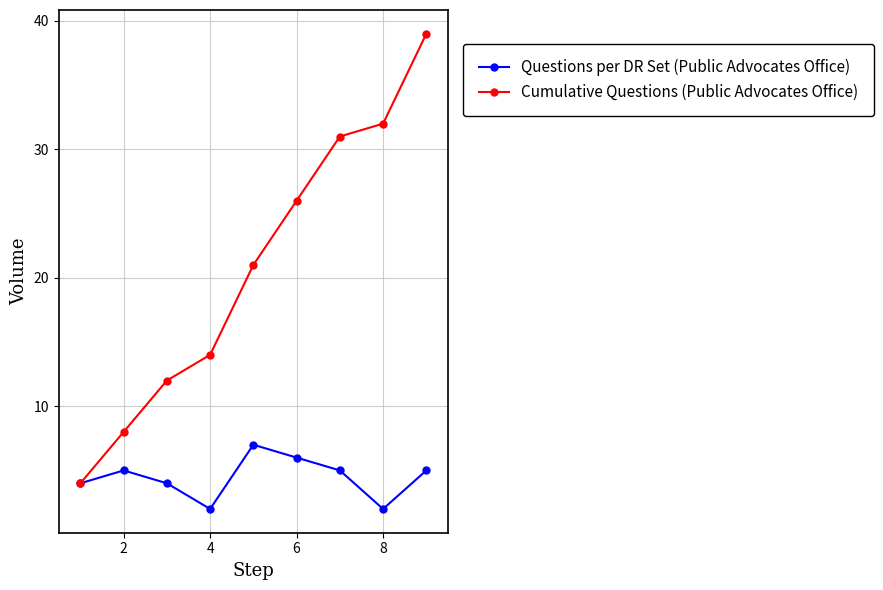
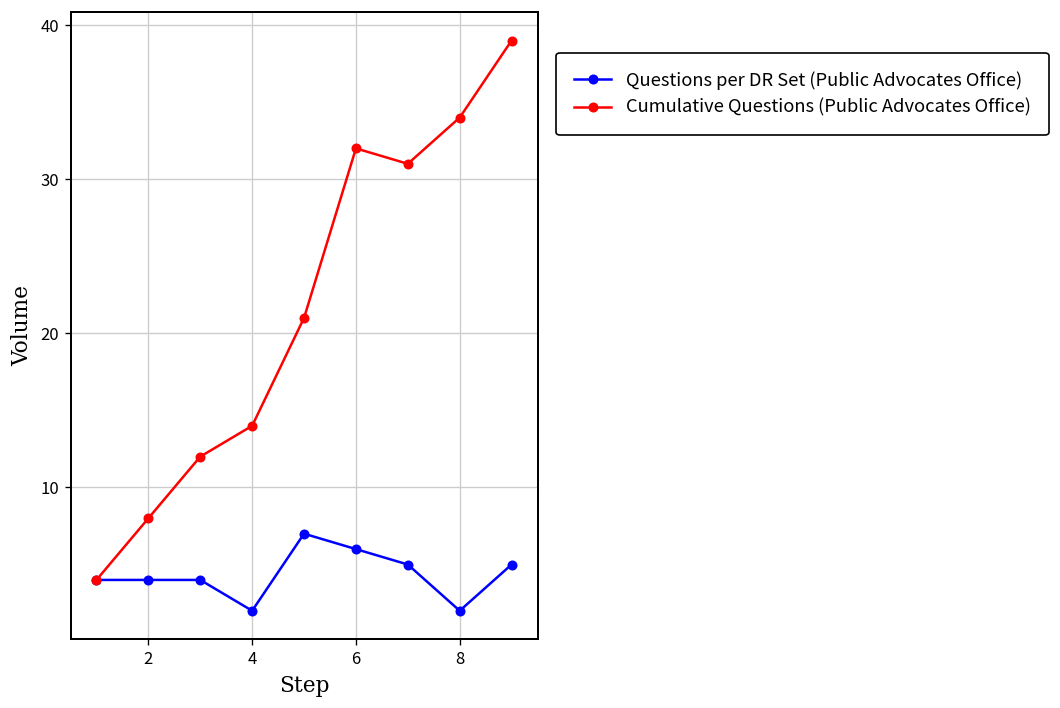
Questions per DR Set (Public Advocates Office), 2: 5 -> 4
Cumulative Questions (Public Advocates Office), 6: 26 -> 32
Cumulative Questions (Public Advocates Office), 8: 32 -> 34
